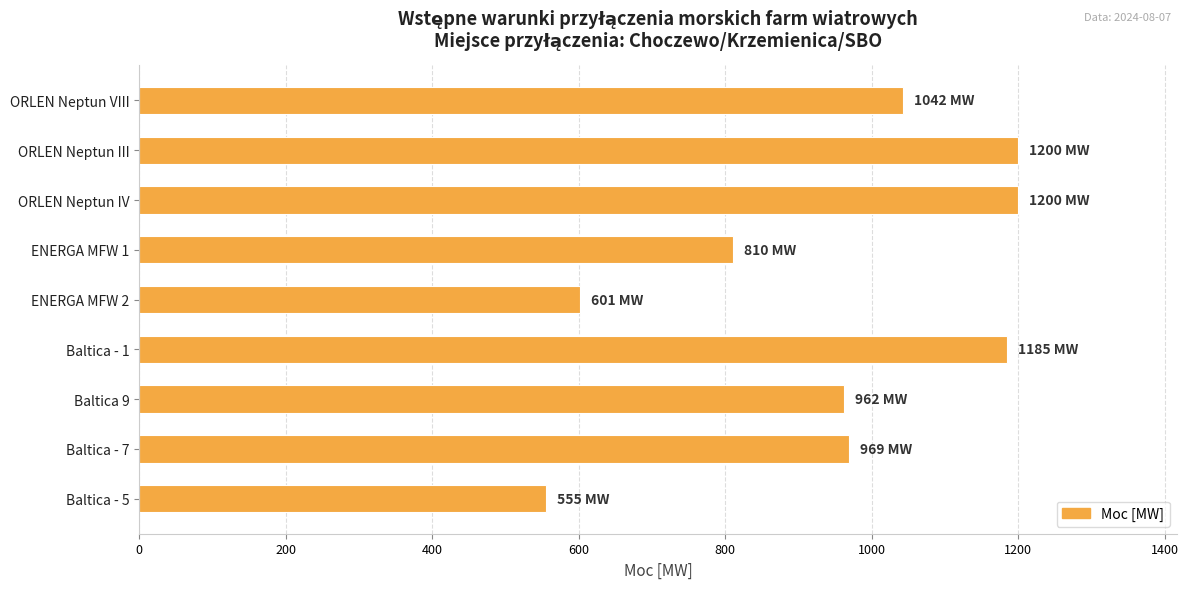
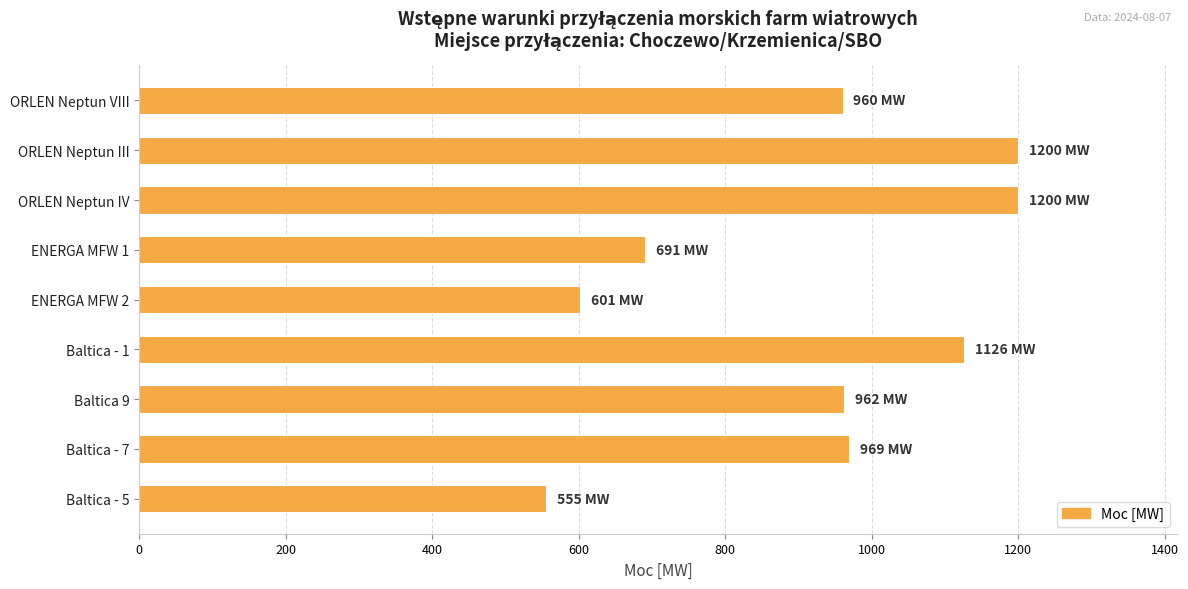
ORLEN Neptun VIII: 1042 -> 960
ENERGA MFW 1: 810 -> 691
Baltica - 1: 1185 -> 1126
